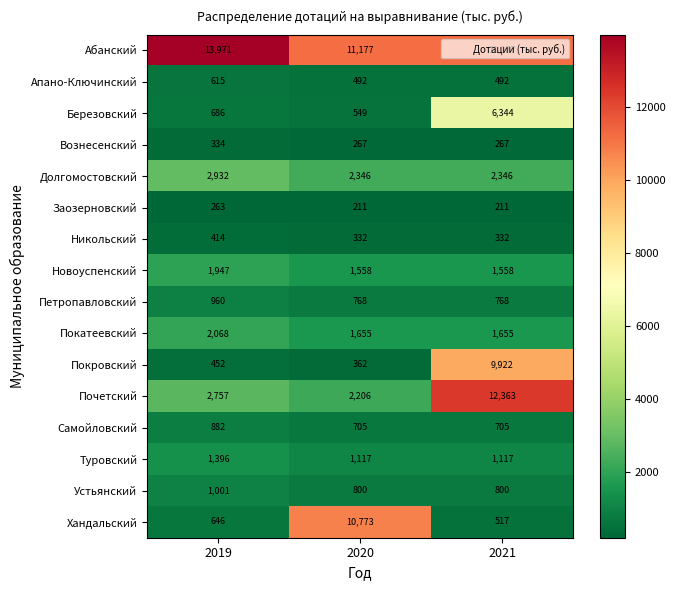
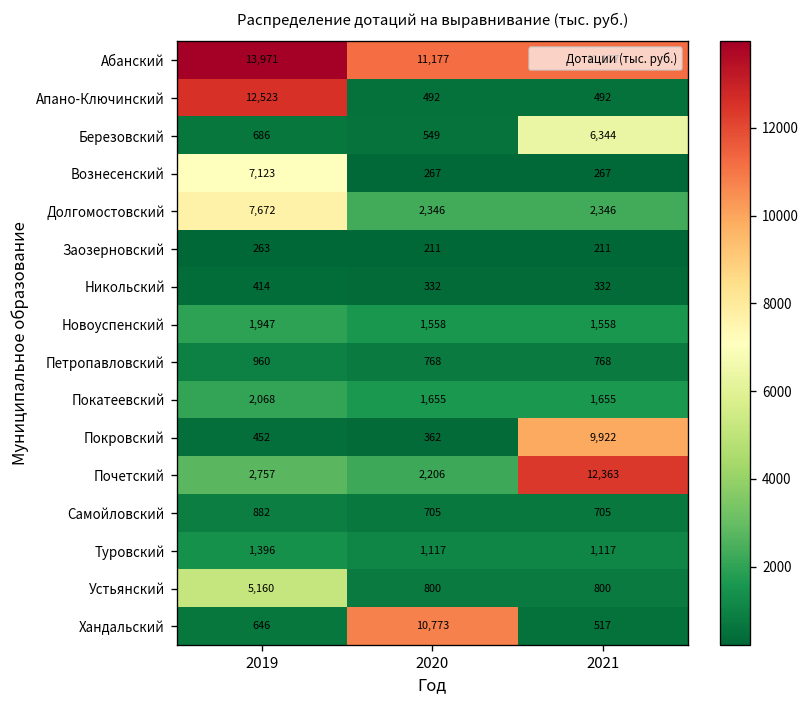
Апано-Ключинский, 2019: 615 -> 12,523
Вознесенский, 2019: 334 -> 7,123
Долгомостовский, 2019: 2,932 -> 7,672
Устьянский, 2019: 1,001 -> 5,160
